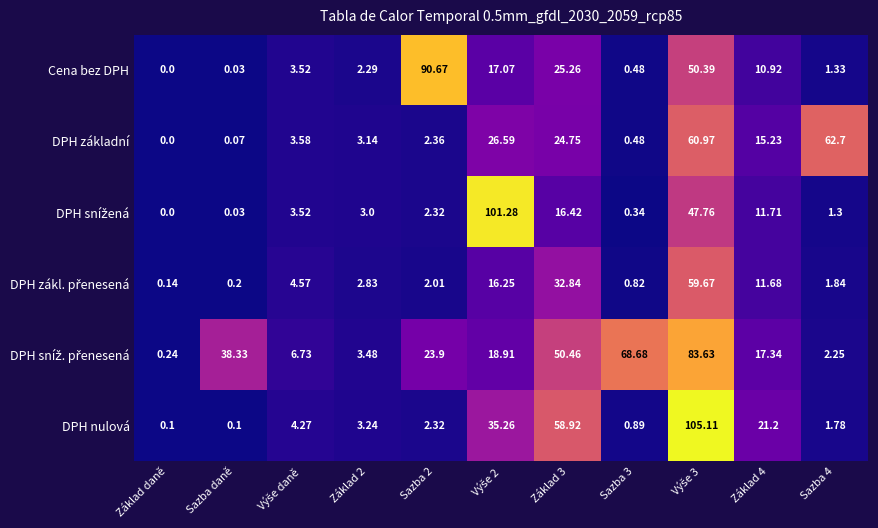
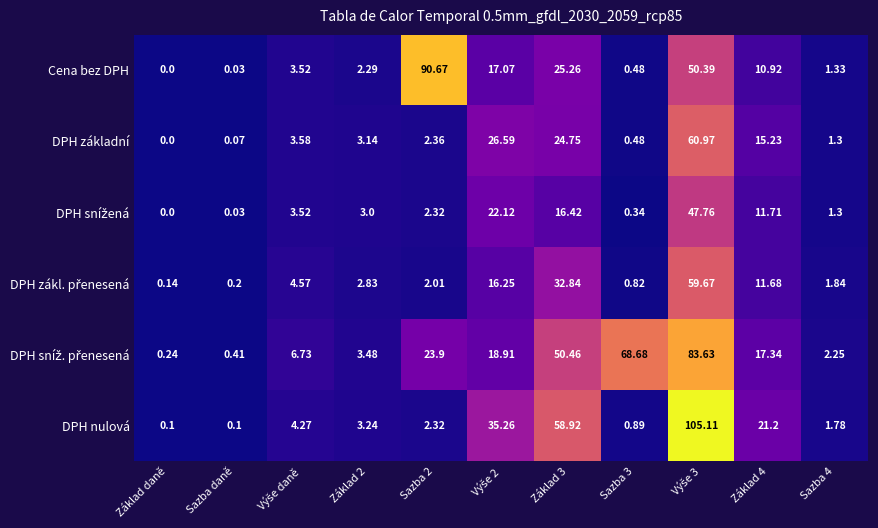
DPH základní, Sazba 4: 62.7 -> 1.3
DPH snížená, Výše 2: 101.28 -> 22.12
DPH sníž. přenesená, Sazba daně: 38.33 -> 0.41
